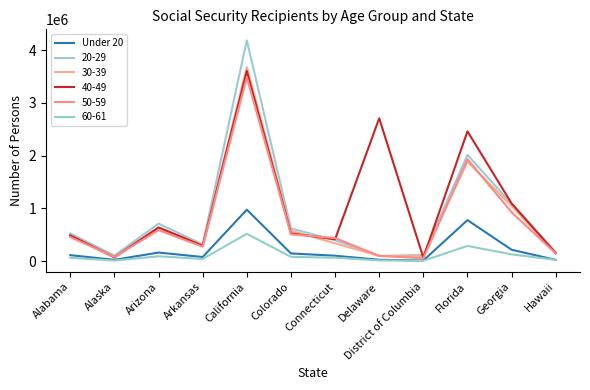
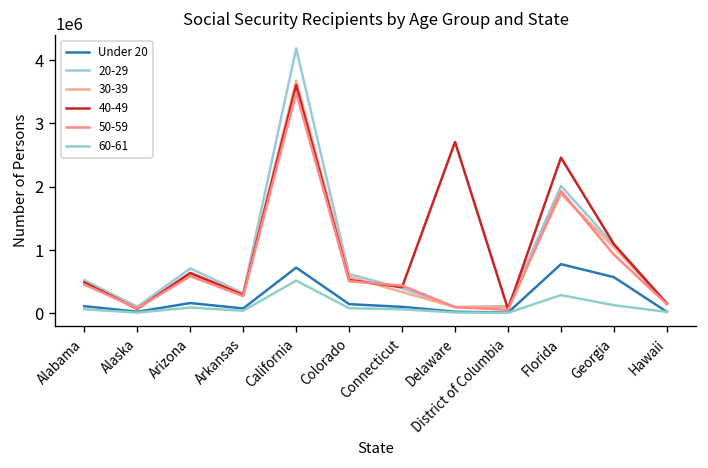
Under 20, California: 1000000 -> 700000
Under 20, Georgia: 200000 -> 600000
